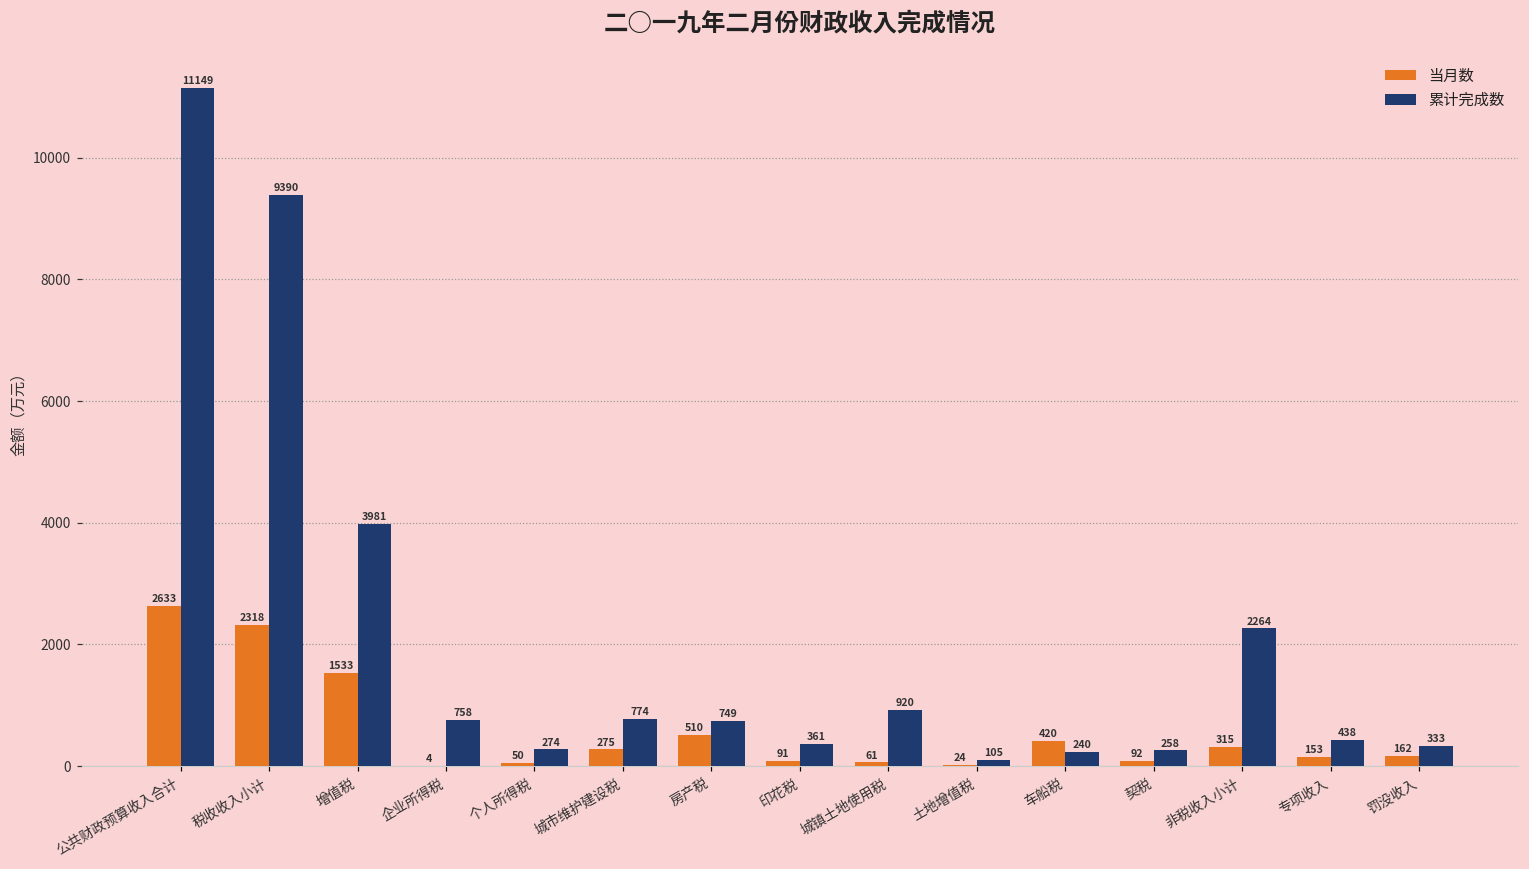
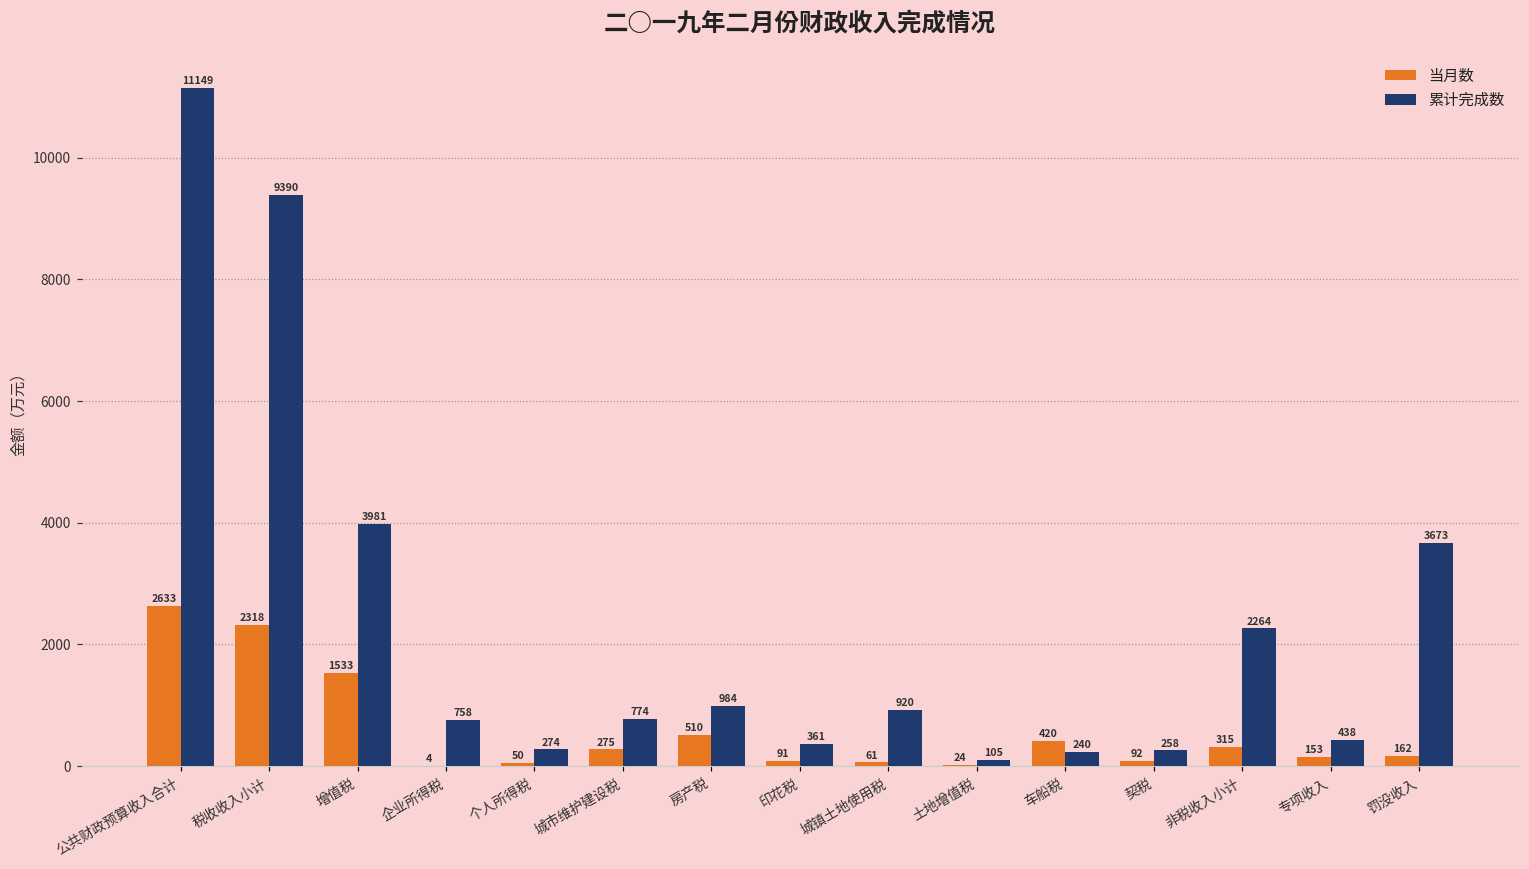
累计完成数, 房产税: 749 -> 984
累计完成数, 罚没收入: 333 -> 3673
